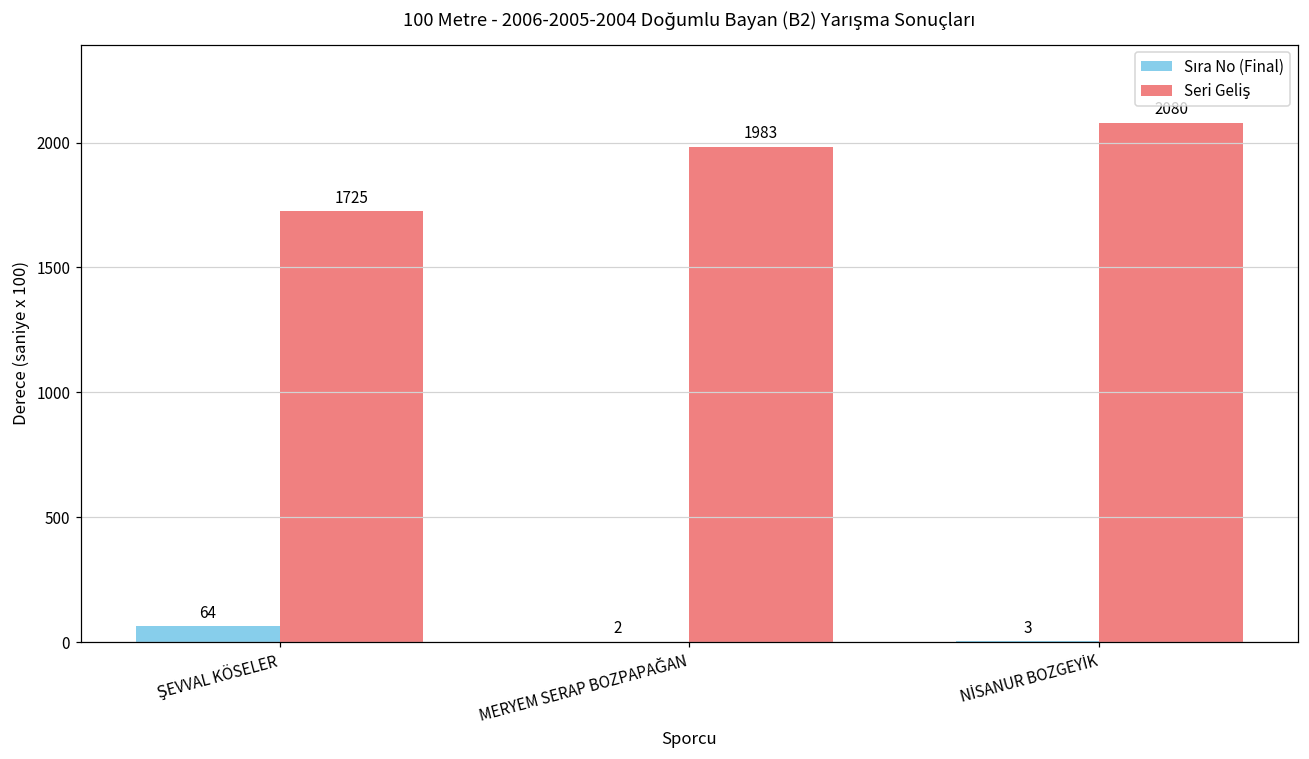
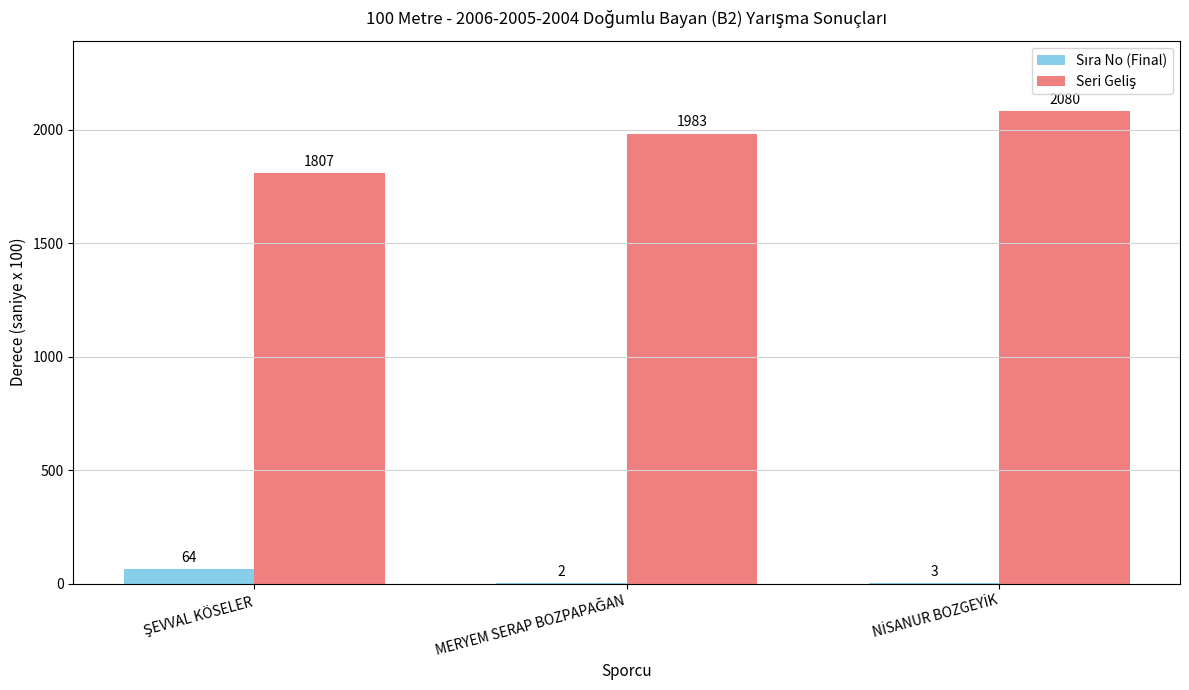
Seri Geliş, ŞEVVAL KÖSELER: 1725 -> 1807
